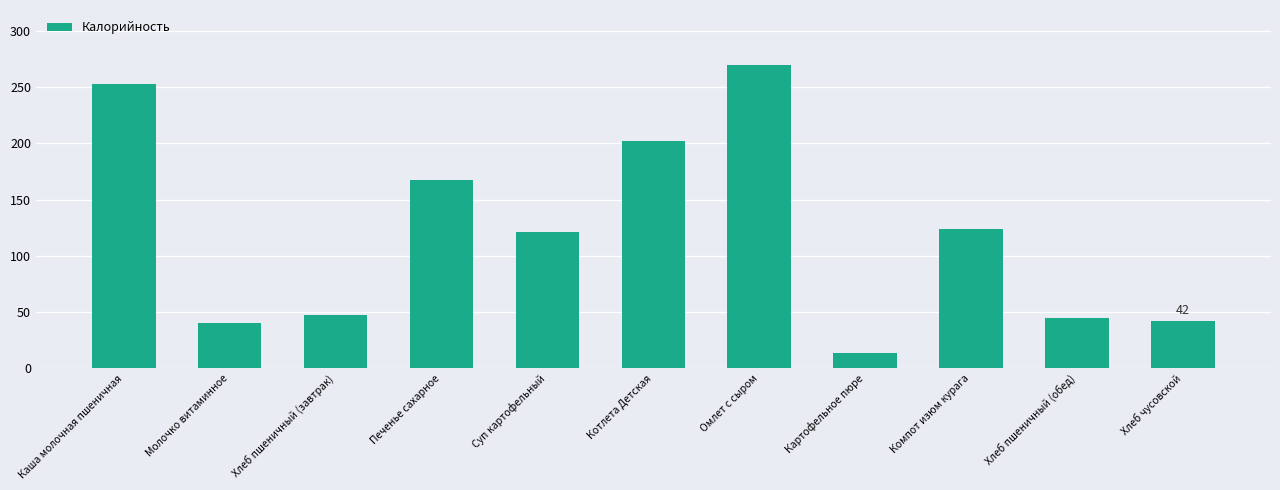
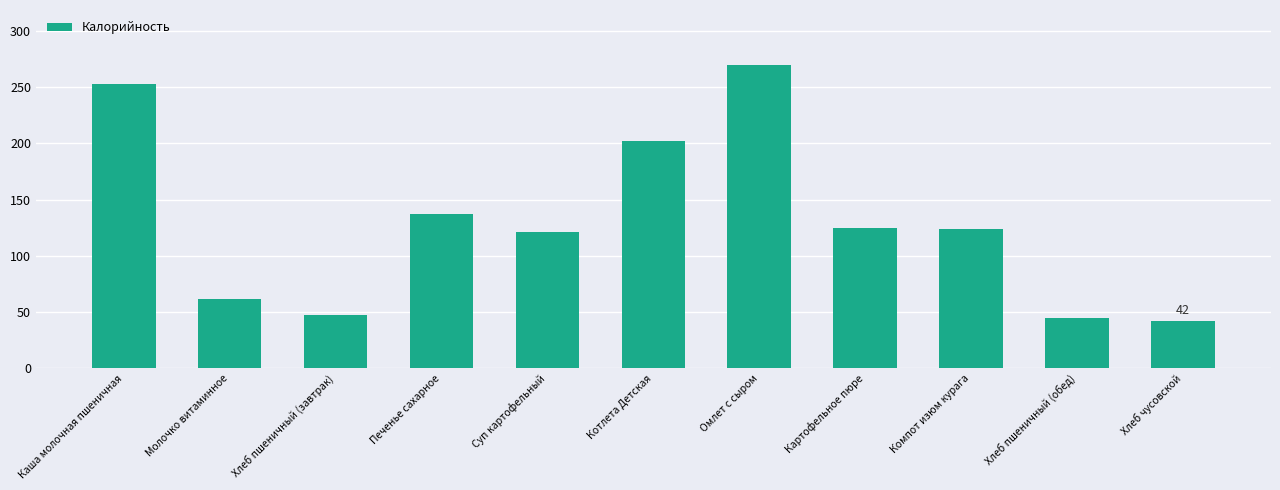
Молочко витаминное: 40 -> 62
Печенье сахарное: 167 -> 137
Картофельное пюре: 14 -> 125
